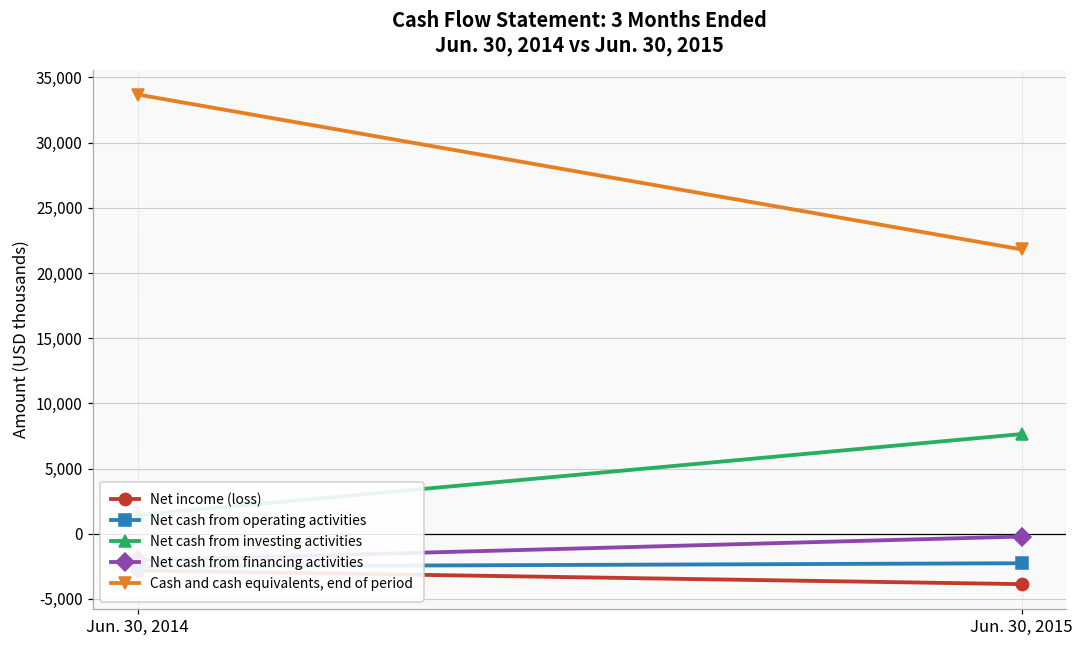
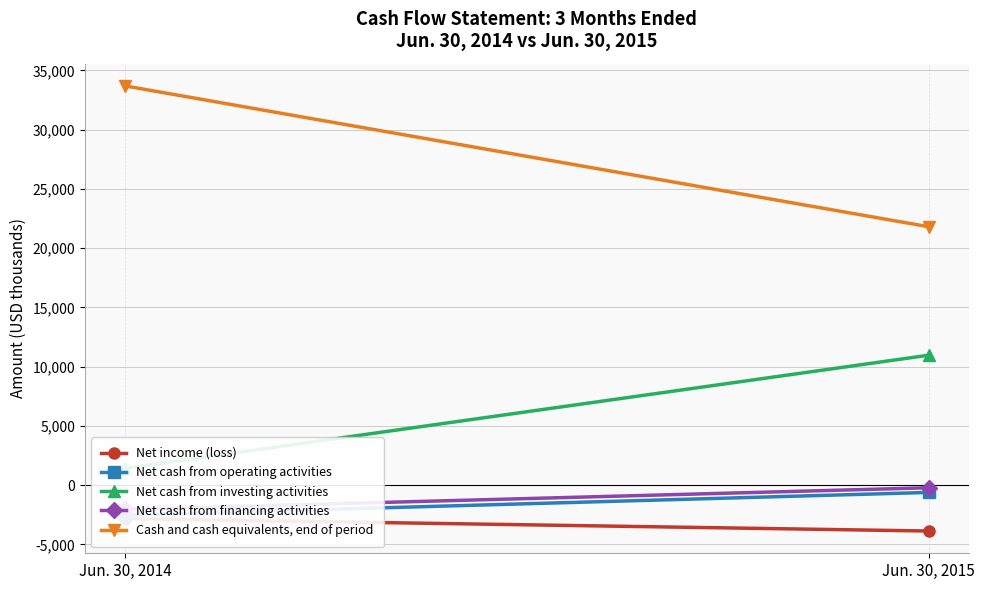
Net cash from operating activities, Jun. 30, 2015: -2,300 -> -600
Net cash from investing activities, Jun. 30, 2015: 7,600 -> 11,000
